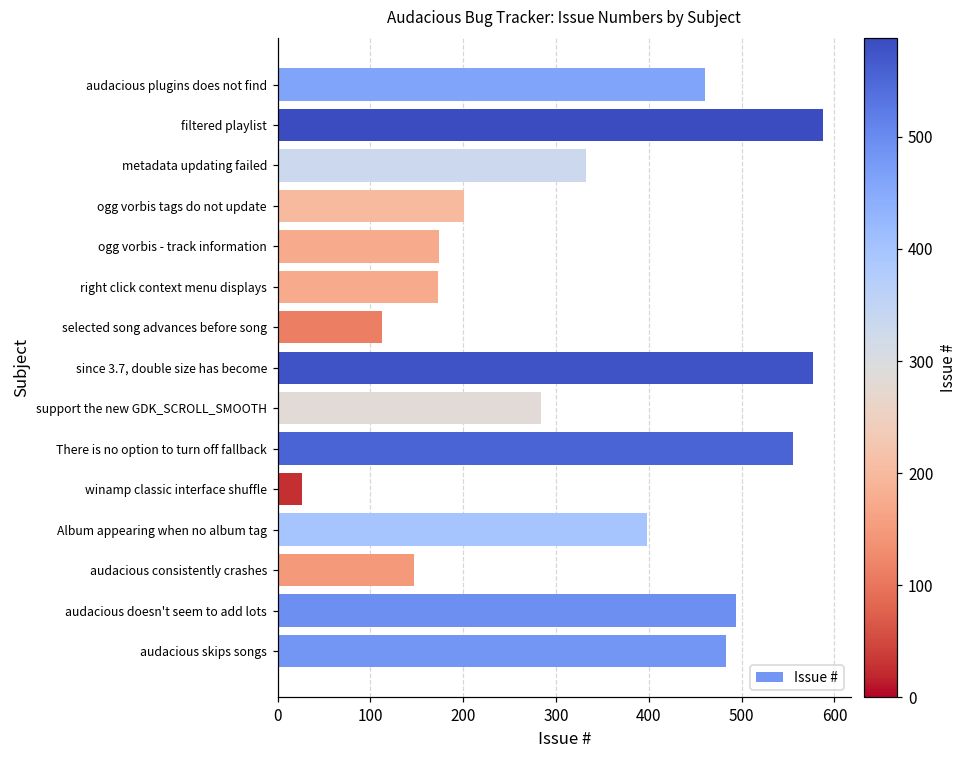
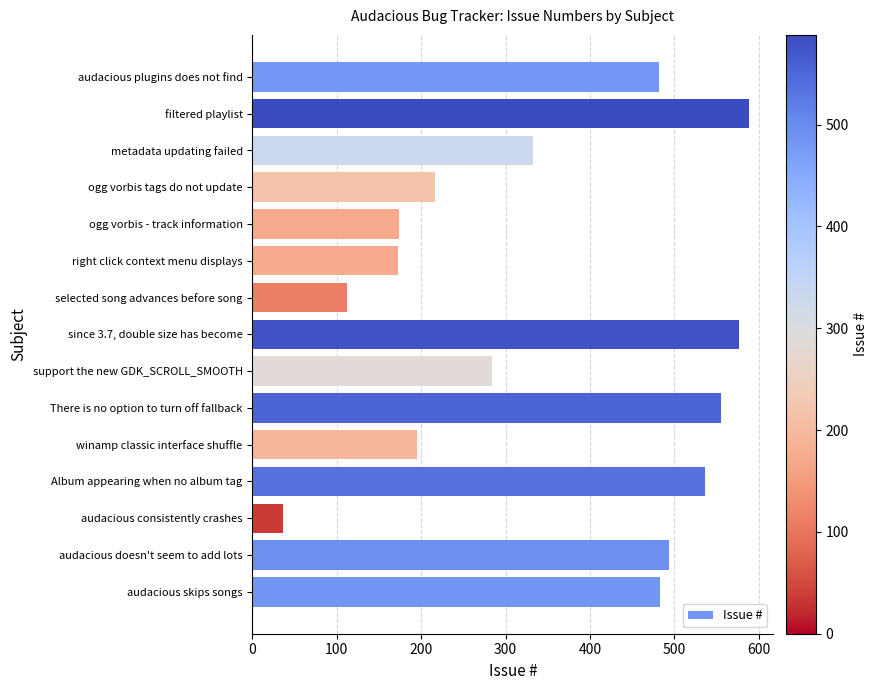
audacious plugins does not find: 460 -> 480
ogg vorbis tags do not update: 200 -> 220
winamp classic interface shuffle: 30 -> 200
Album appearing when no album tag: 400 -> 540
audacious consistently crashes: 150 -> 40
